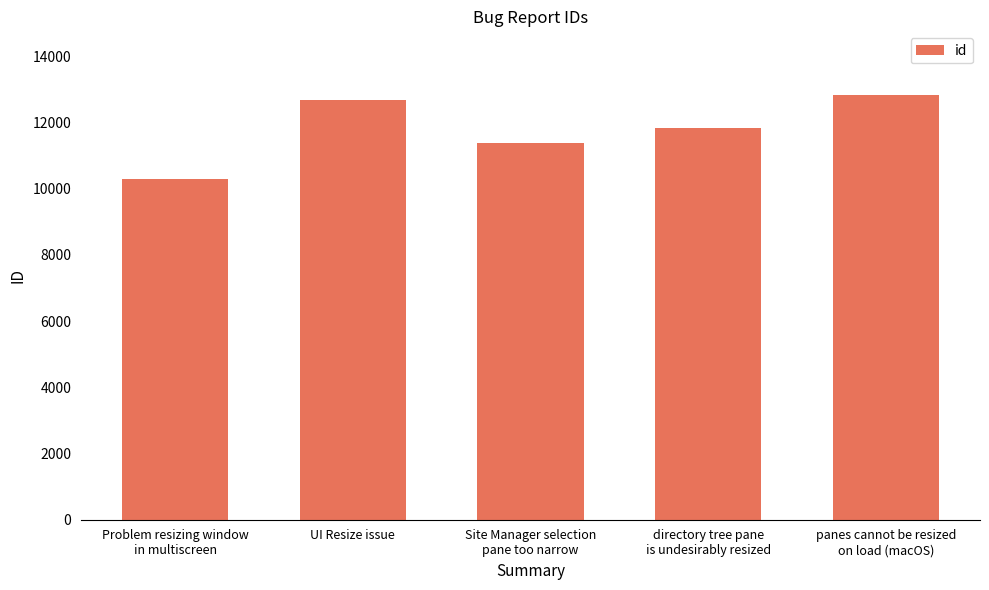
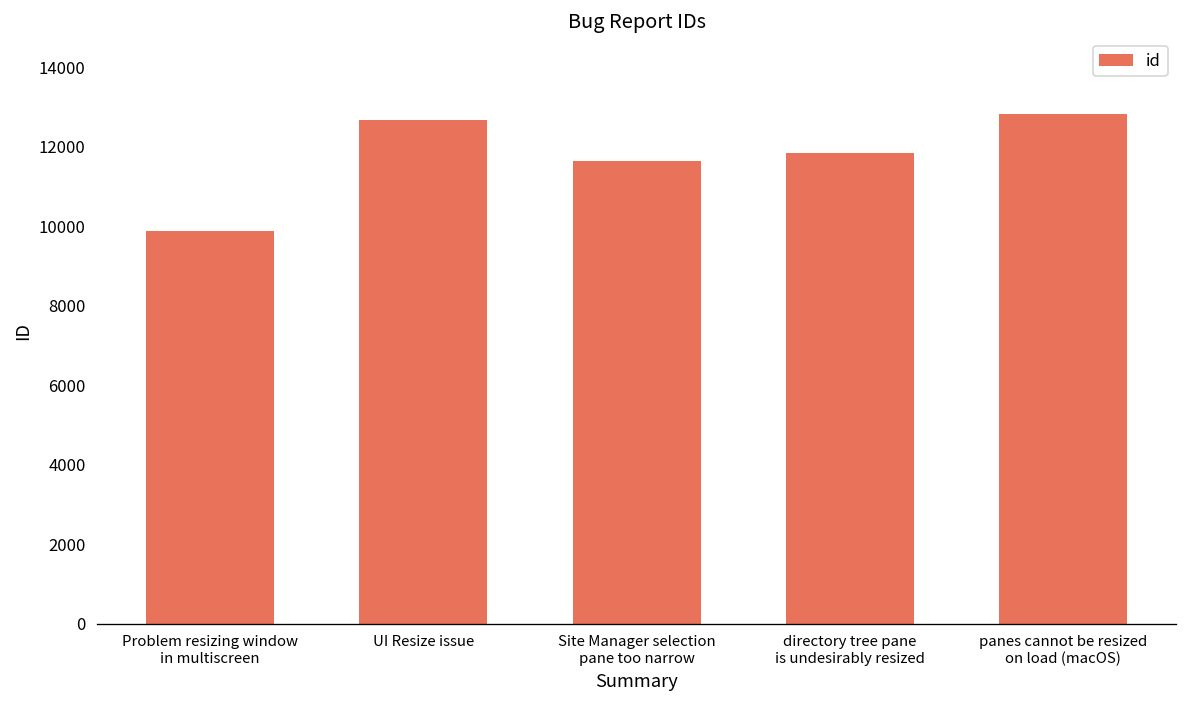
Problem resizing window in multiscreen: 10300 -> 9900
Site Manager selection pane too narrow: 11400 -> 11600
